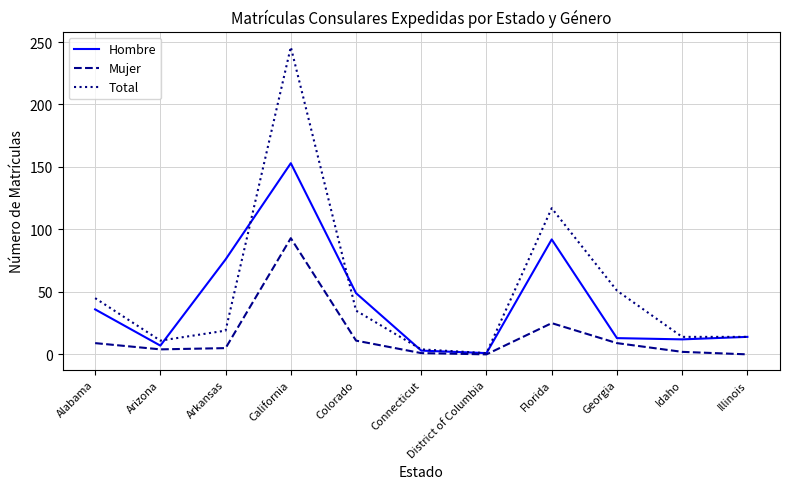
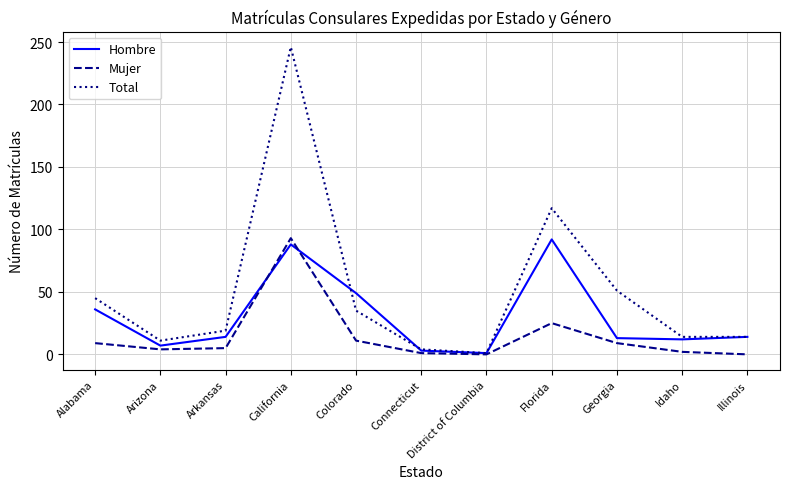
Hombre, Arkansas: 76 -> 14
Hombre, California: 153 -> 88
